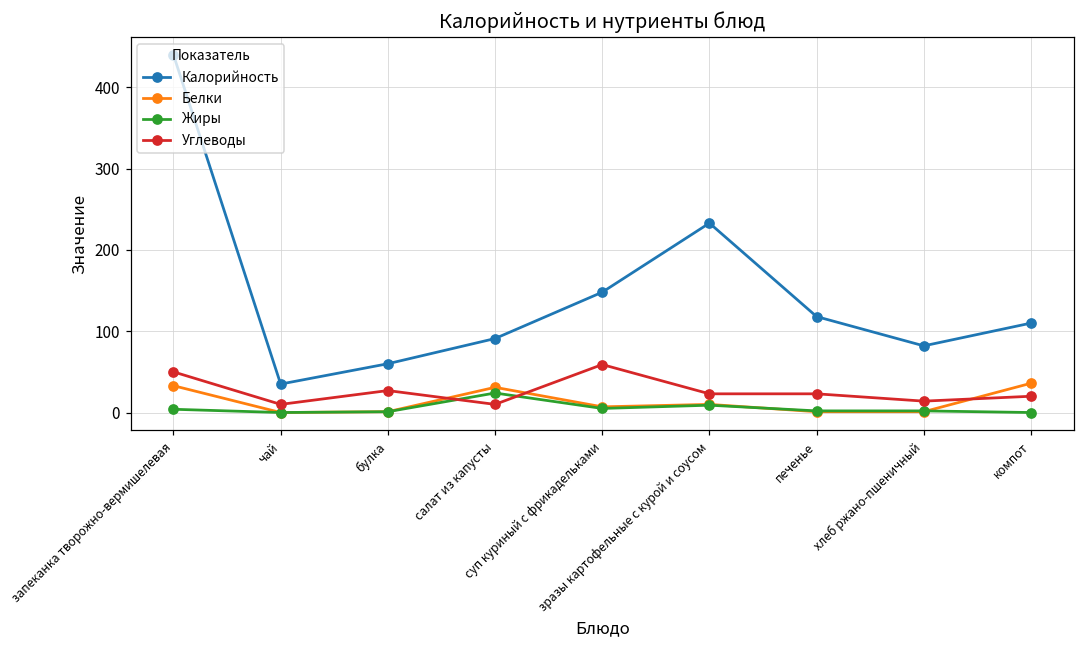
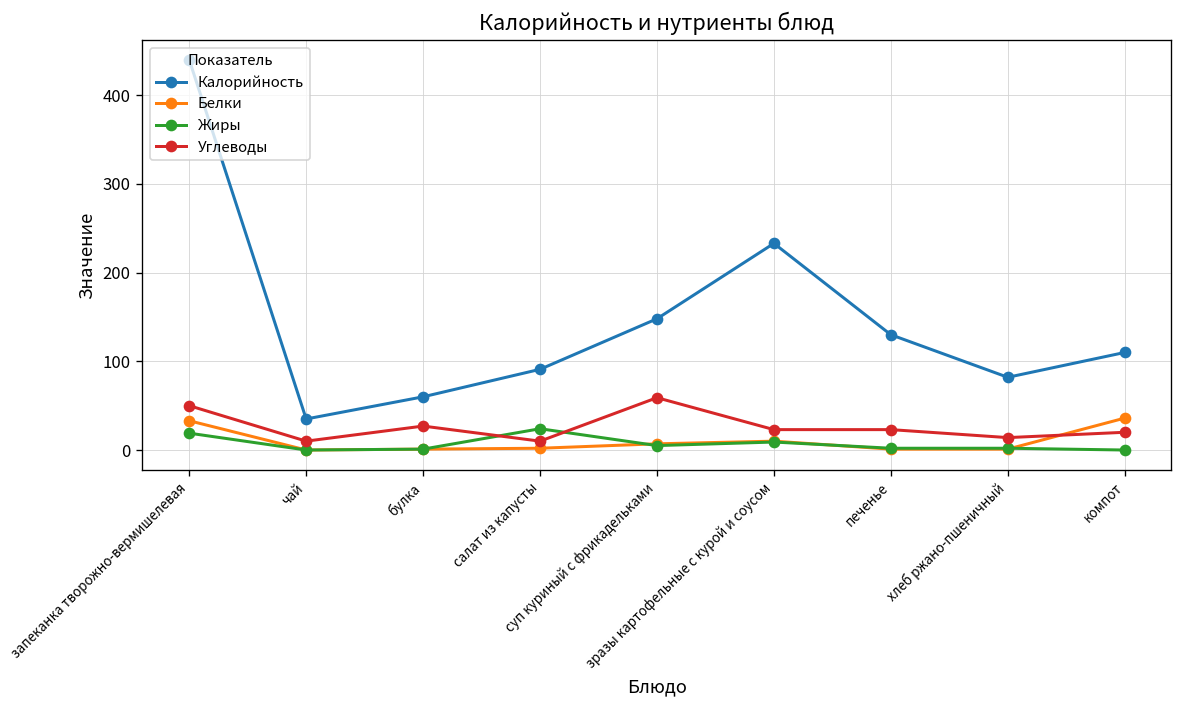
Жиры, запеканка творожно-вермишелевая: 0 -> 20
Белки, салат из капусты: 30 -> 0
Калорийность, печенье: 120 -> 130
